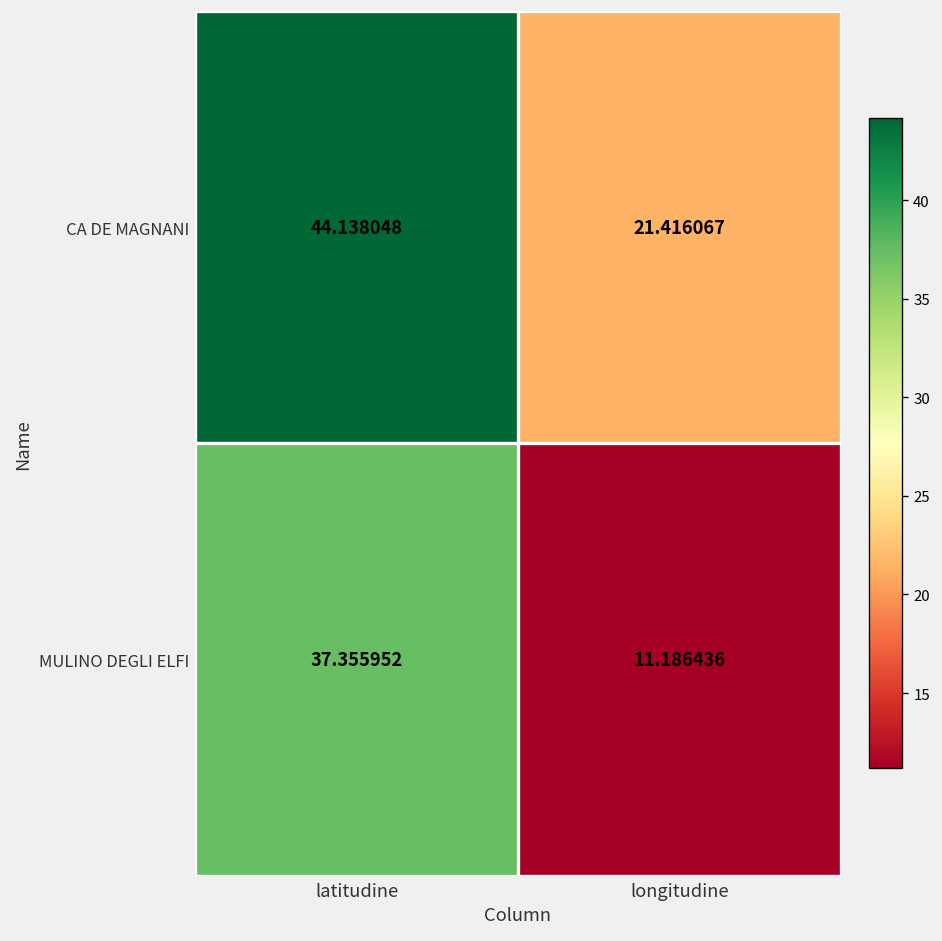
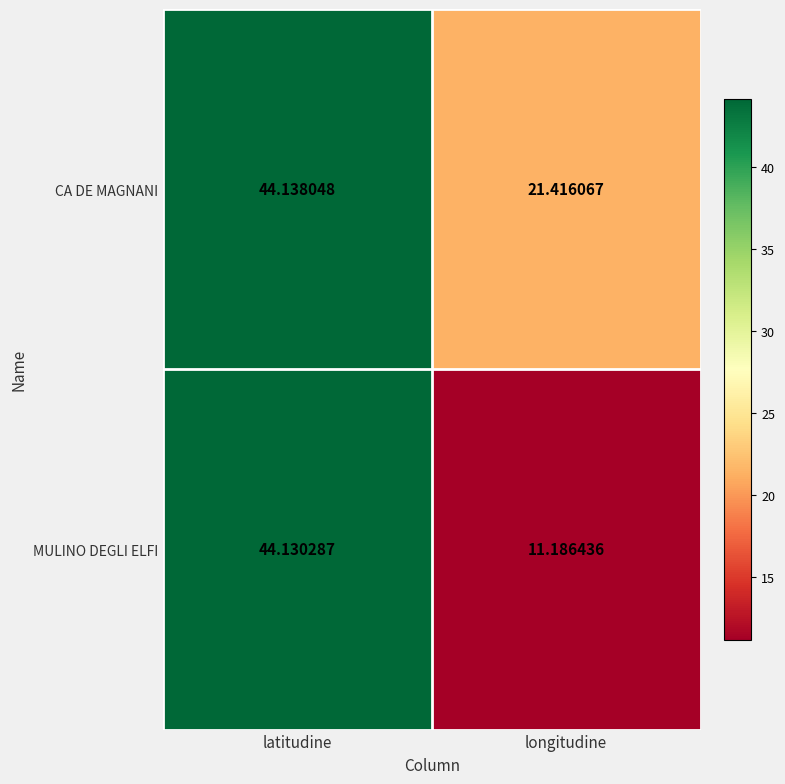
MULINO DEGLI ELFI, latitudine: 37.355952 -> 44.130287
